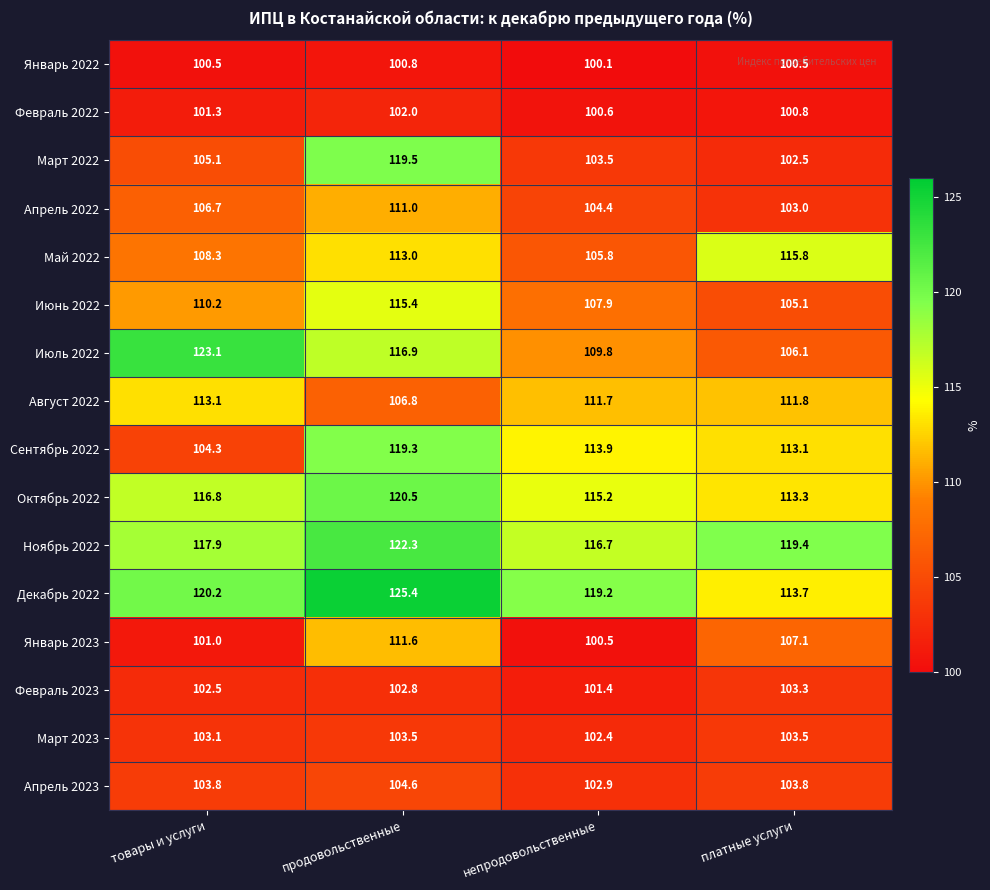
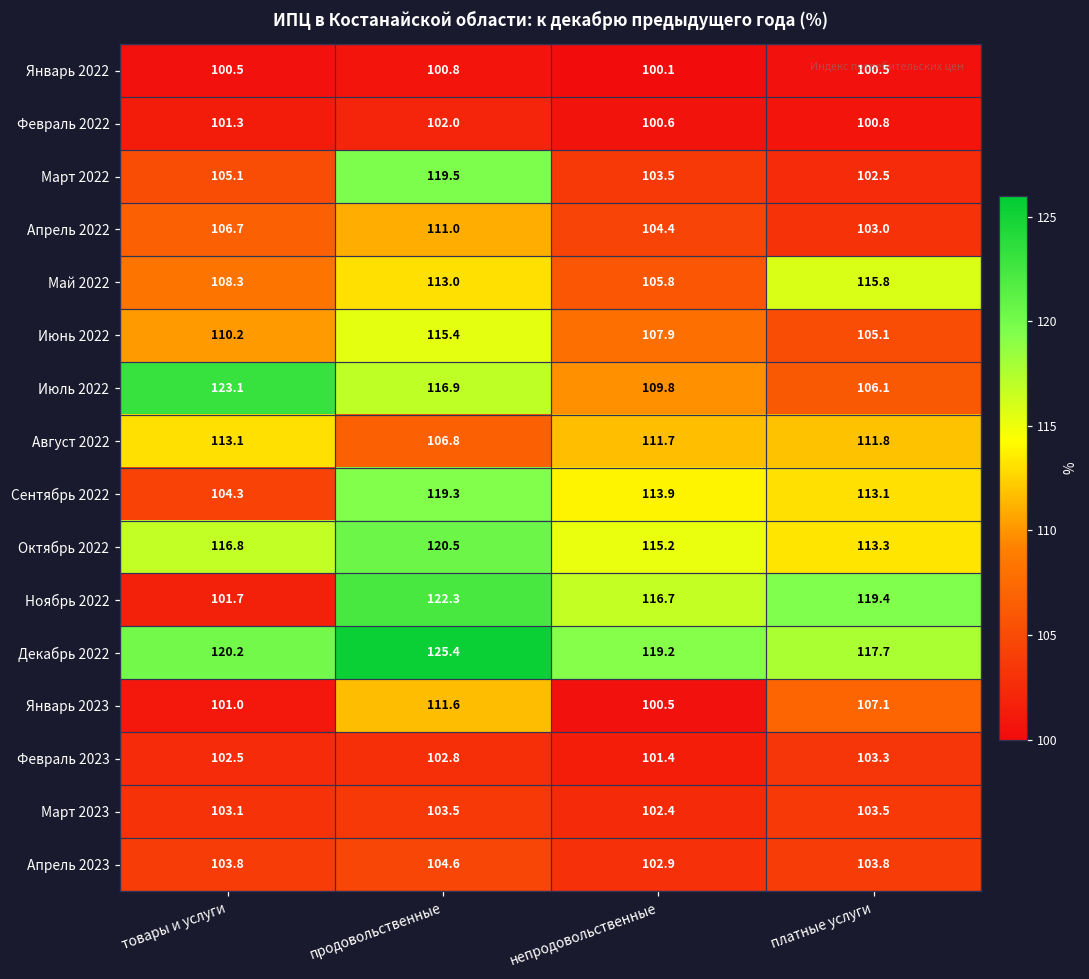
Ноябрь 2022, товары и услуги: 117.9 -> 101.7
Декабрь 2022, платные услуги: 113.7 -> 117.7
